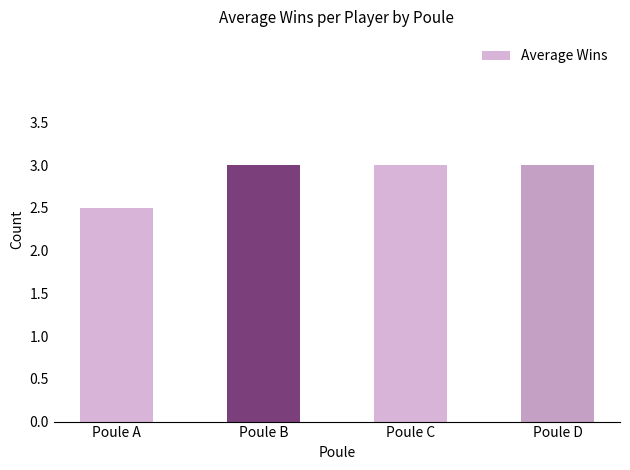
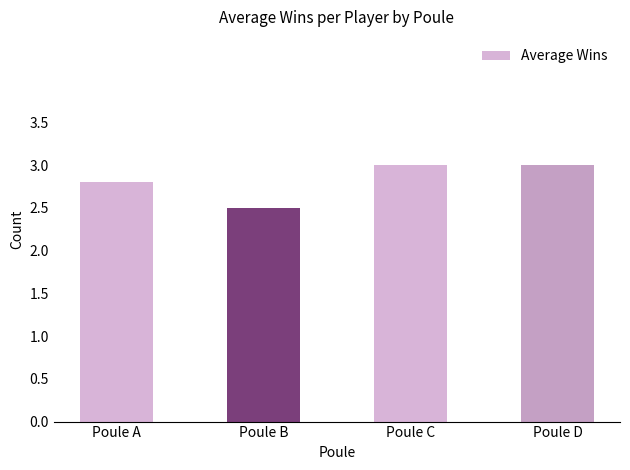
Poule A: 2.5 -> 2.8
Poule B: 3.0 -> 2.5
